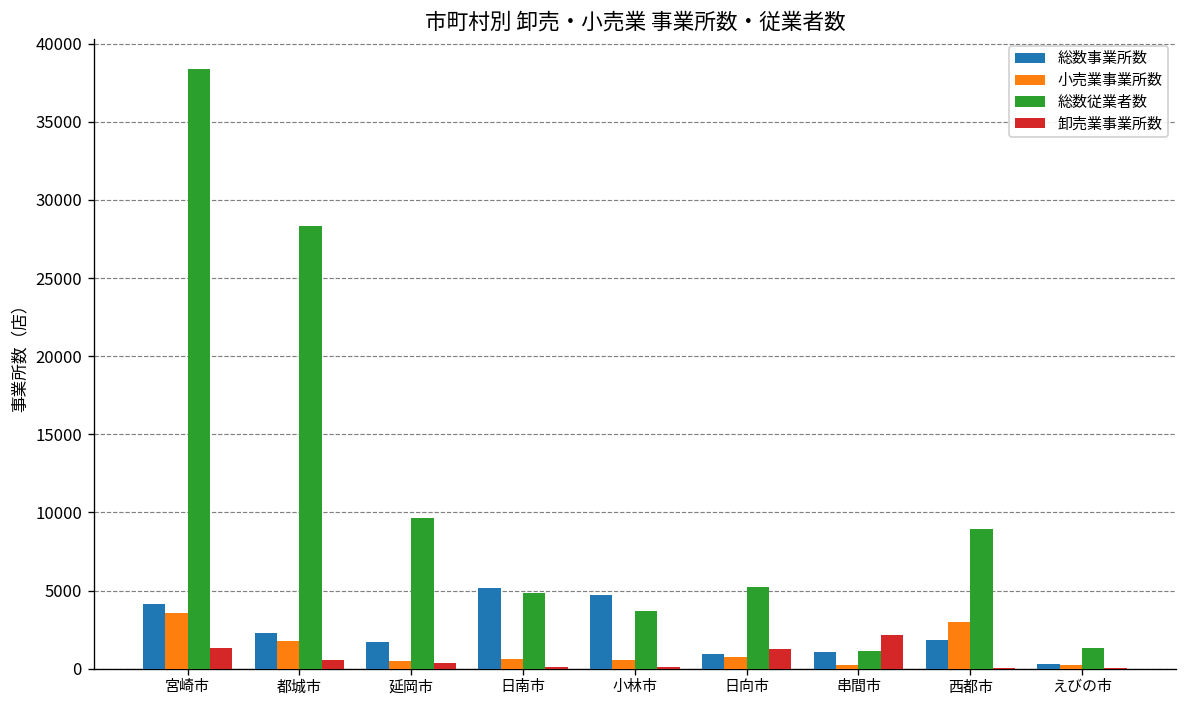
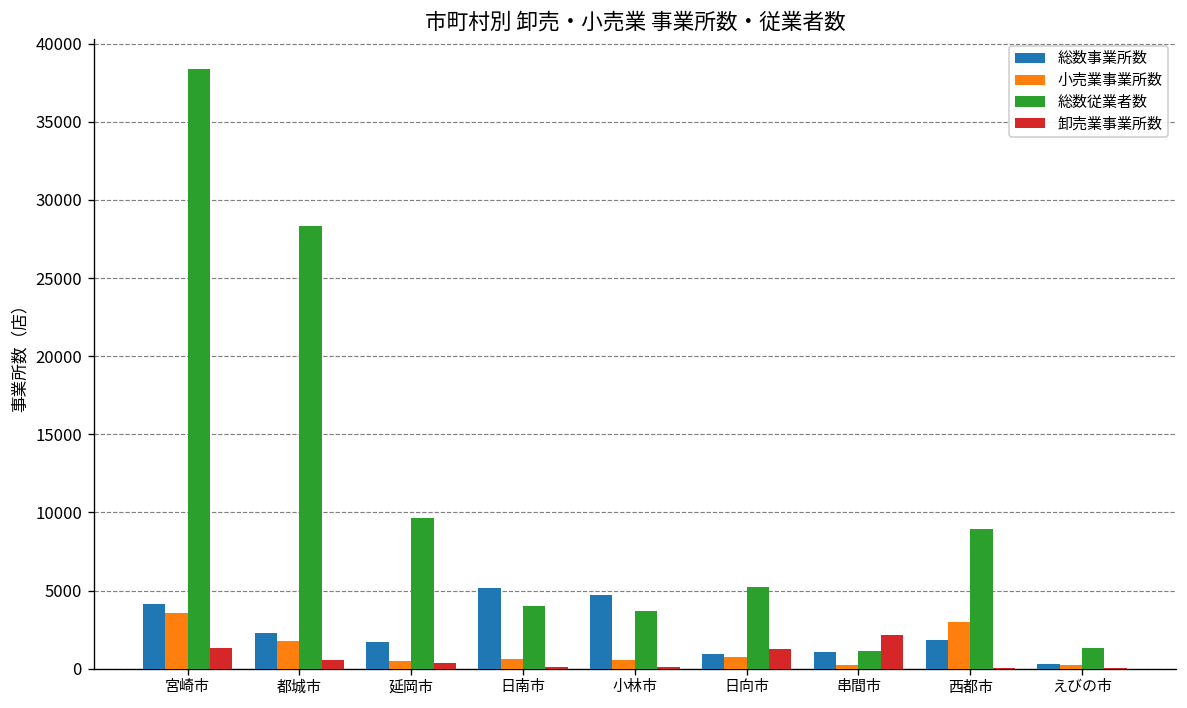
総数従業者数, 日南市: 4800 -> 4000
